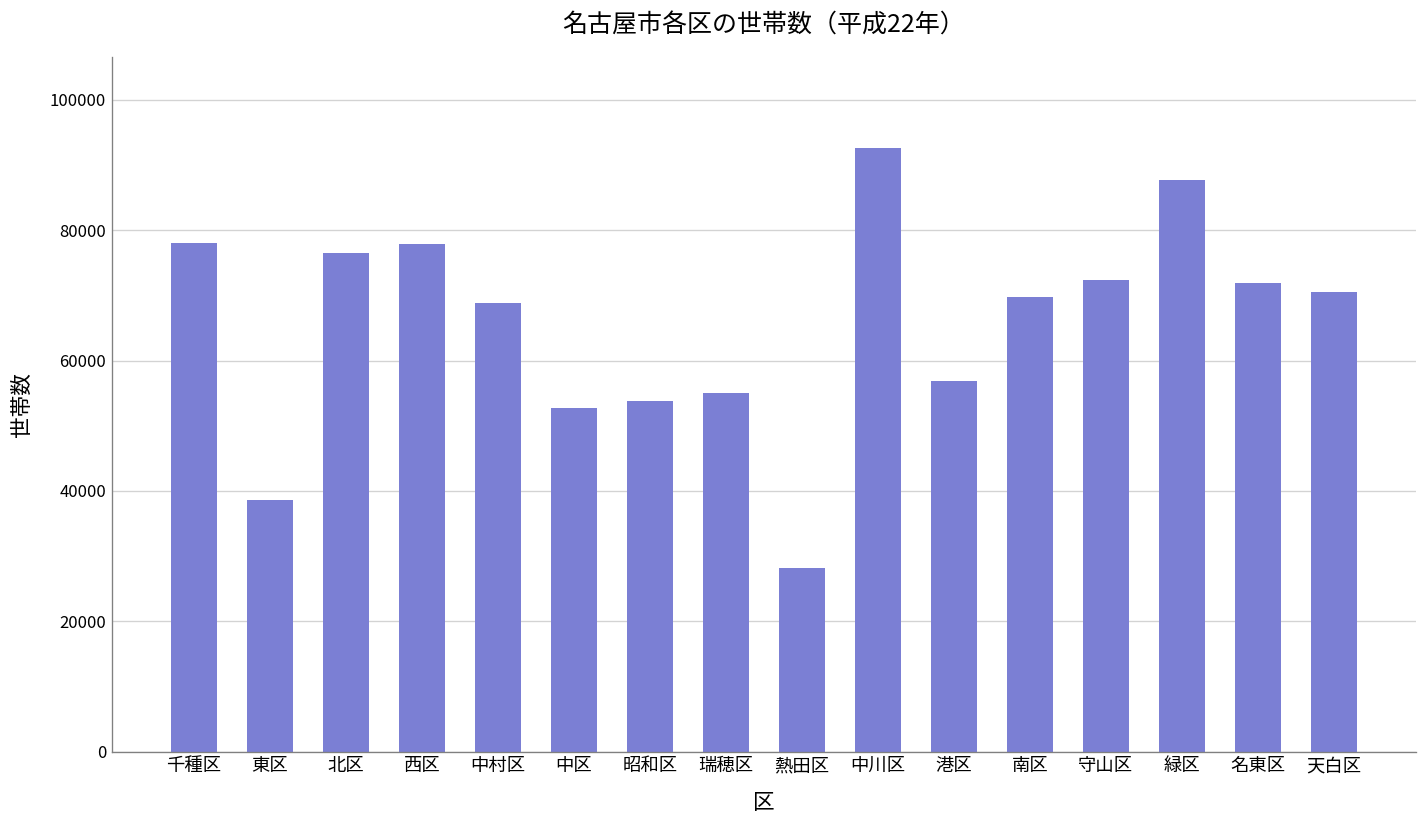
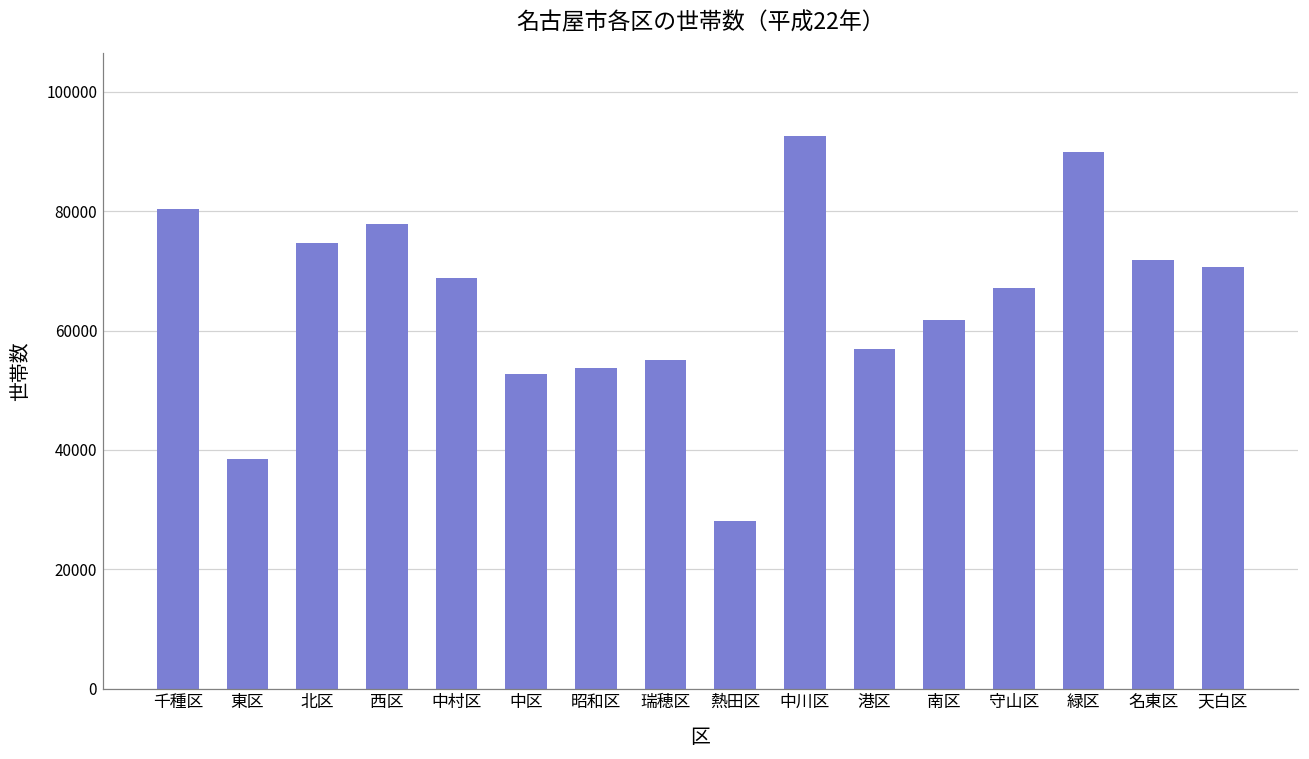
千種区: 78000 -> 80000
北区: 76000 -> 75000
南区: 70000 -> 62000
守山区: 72000 -> 67000
緑区: 88000 -> 90000
